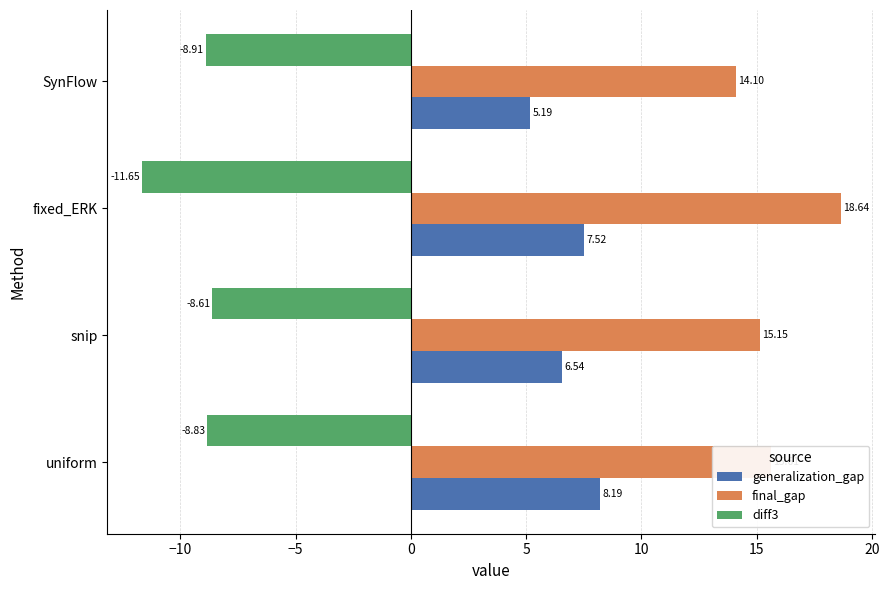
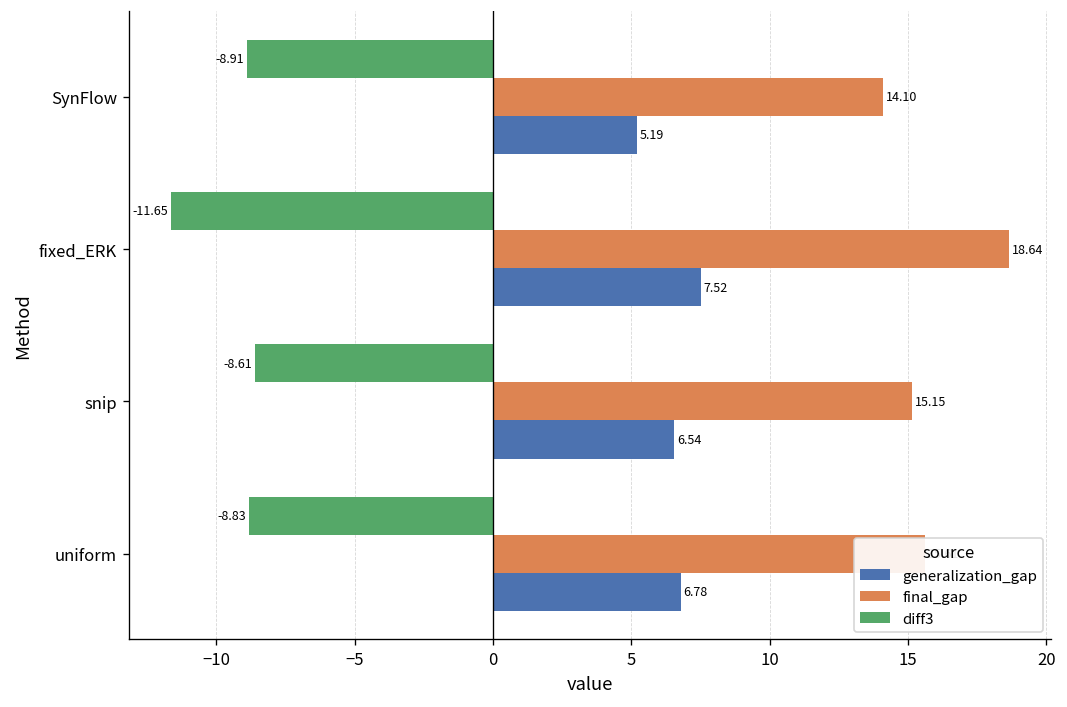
generalization_gap, uniform: 8.19 -> 6.78
